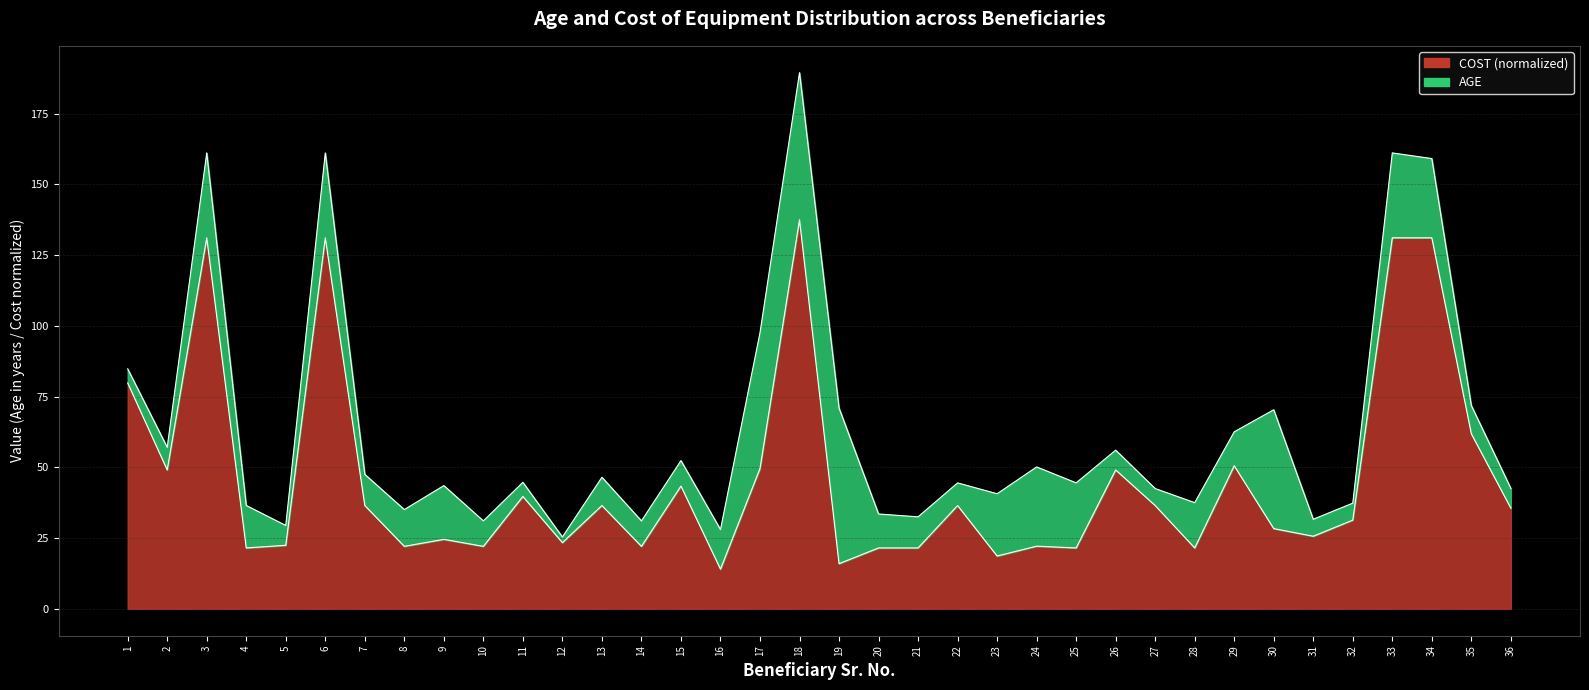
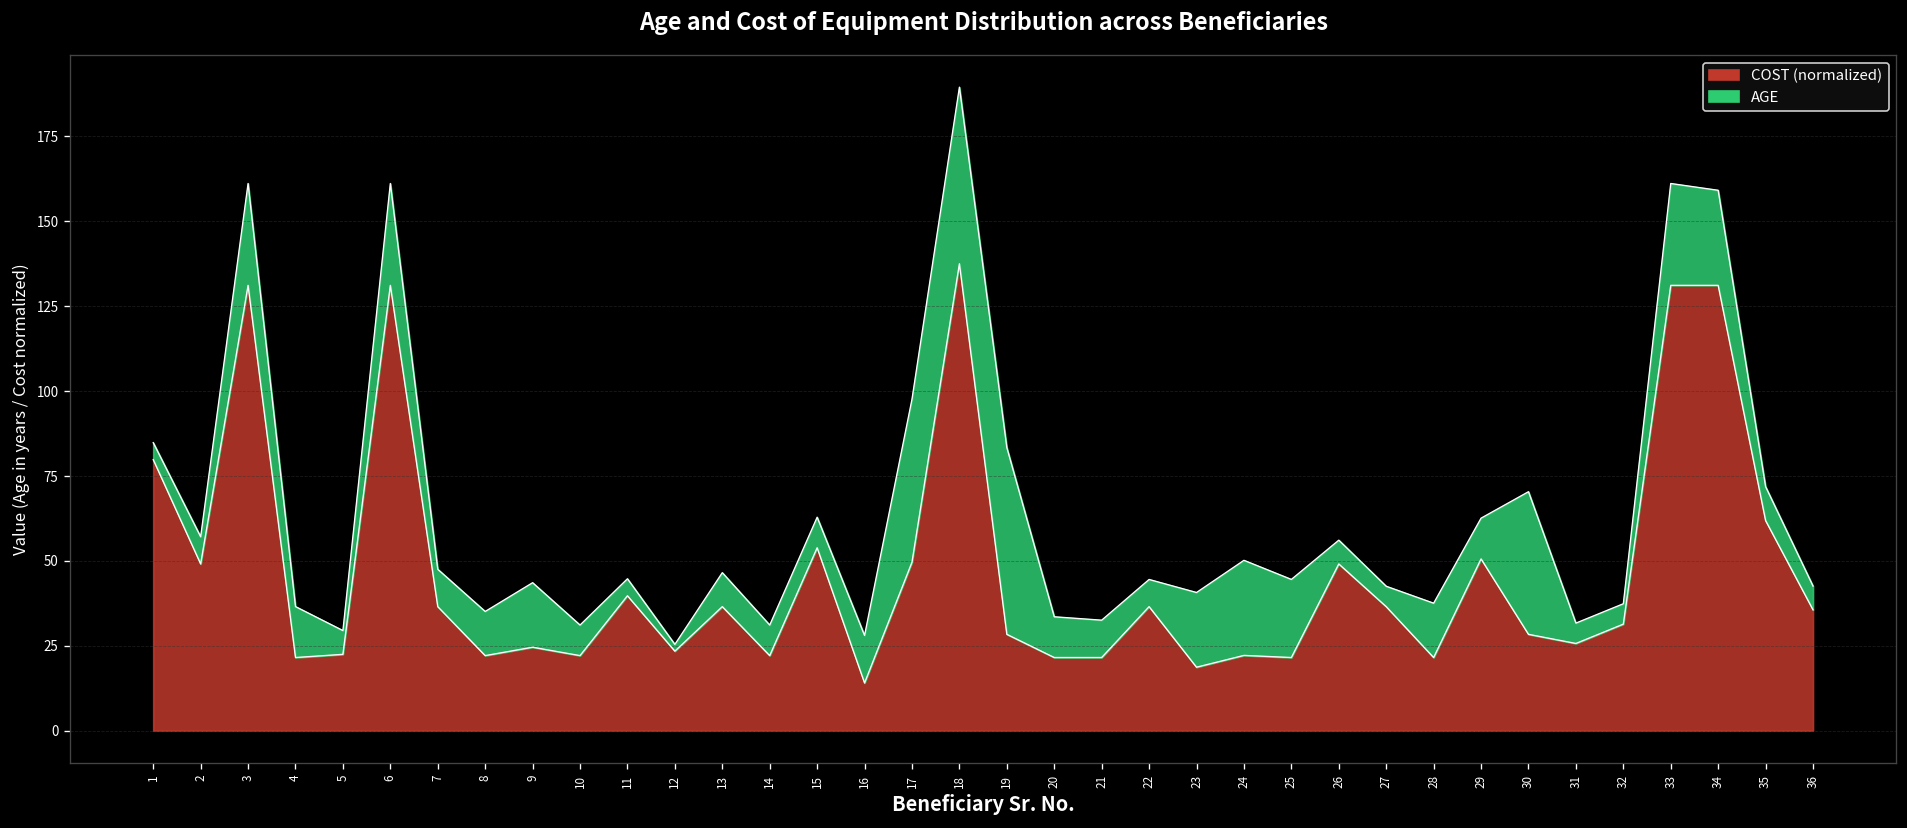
COST (normalized), 15: 43 -> 54
COST (normalized), 19: 16 -> 28
